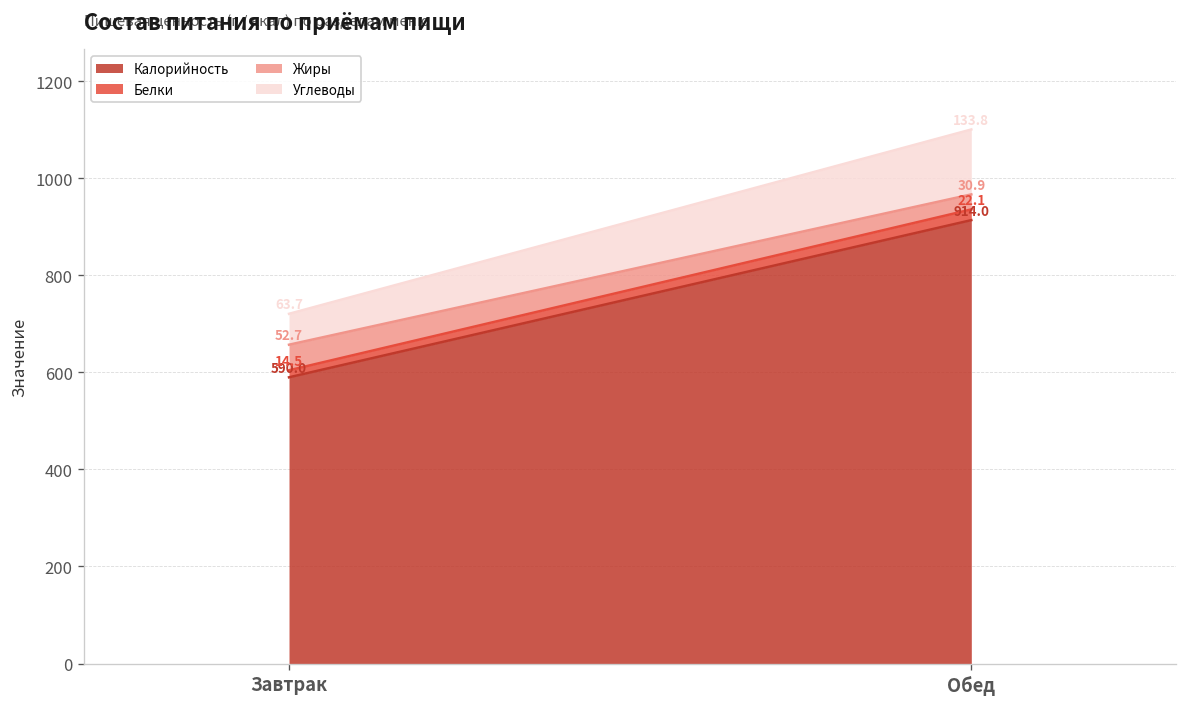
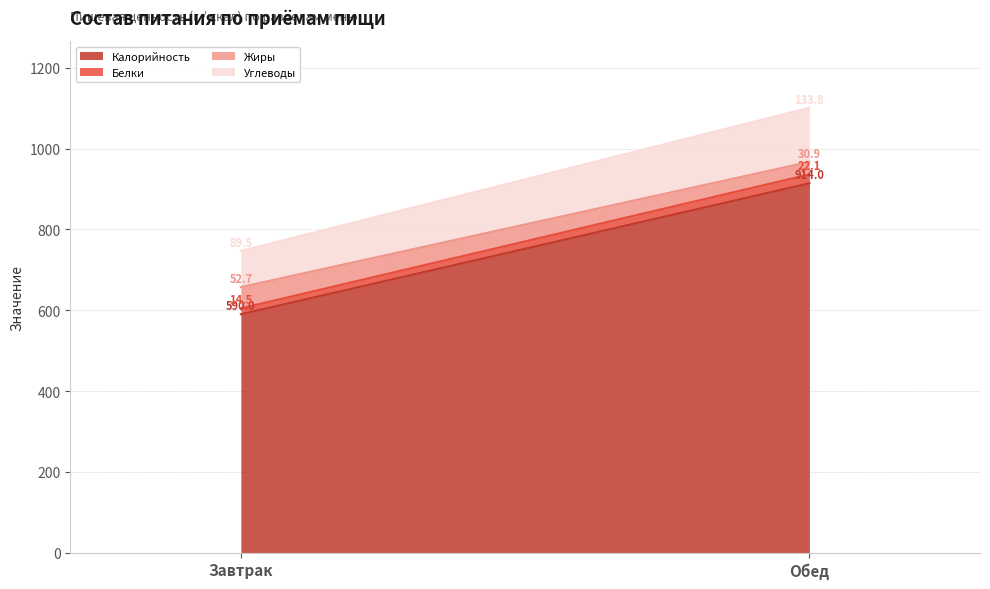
Углеводы, Завтрак: 60 -> 90
